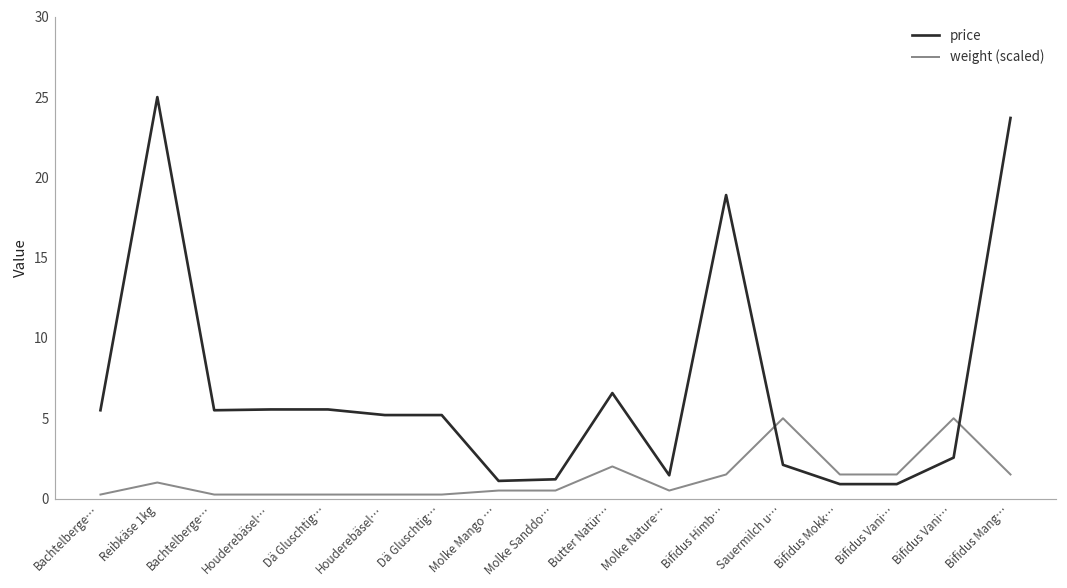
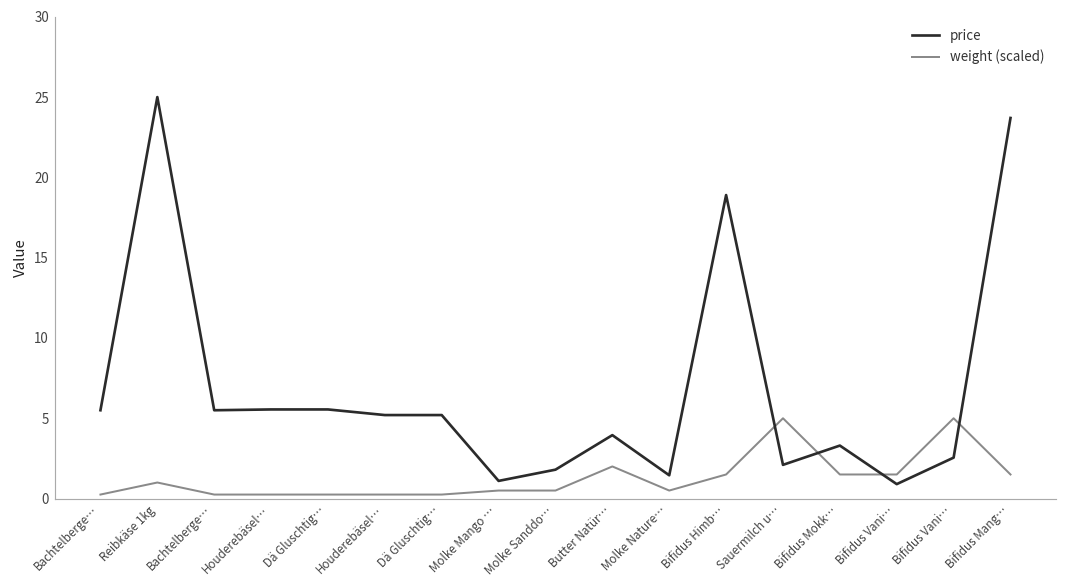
price, Molke Sanddo…: 1.2 -> 1.8
price, Butter Natür…: 6.6 -> 4.0
price, Bifidus Mokk…: 0.9 -> 3.3
